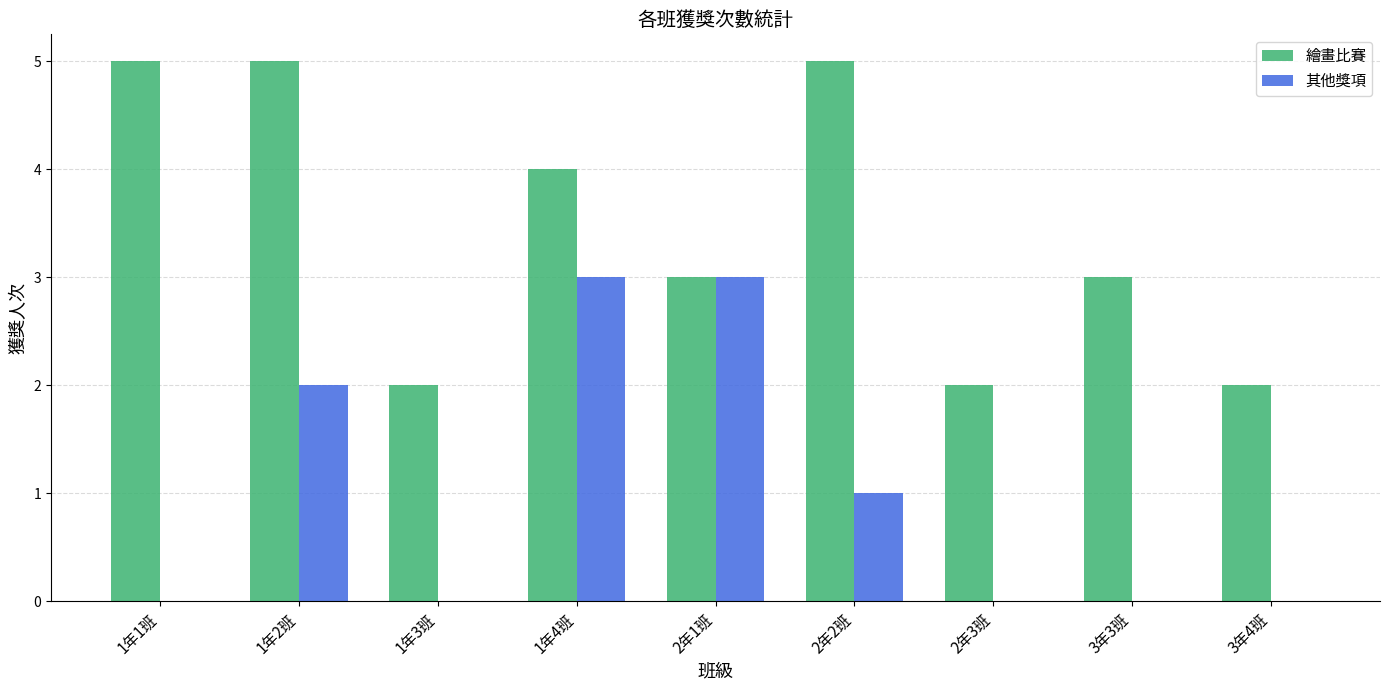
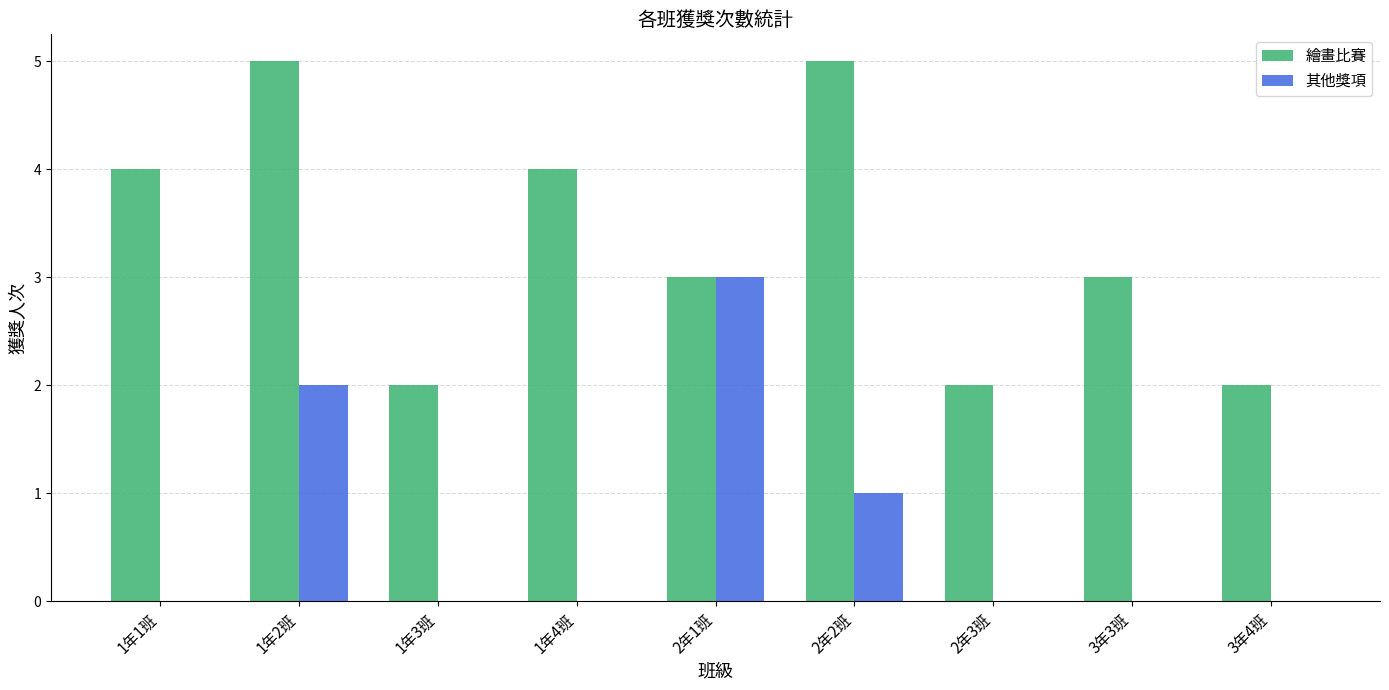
繪畫比賽, 1年1班: 5 -> 4
其他獎項, 1年4班: 3 -> 0
